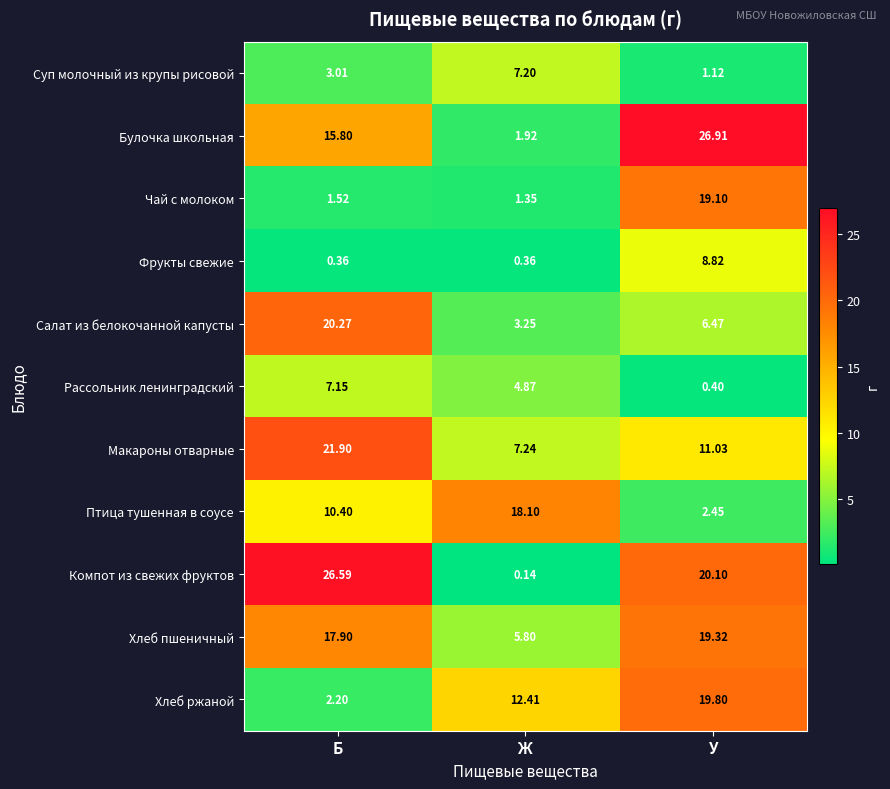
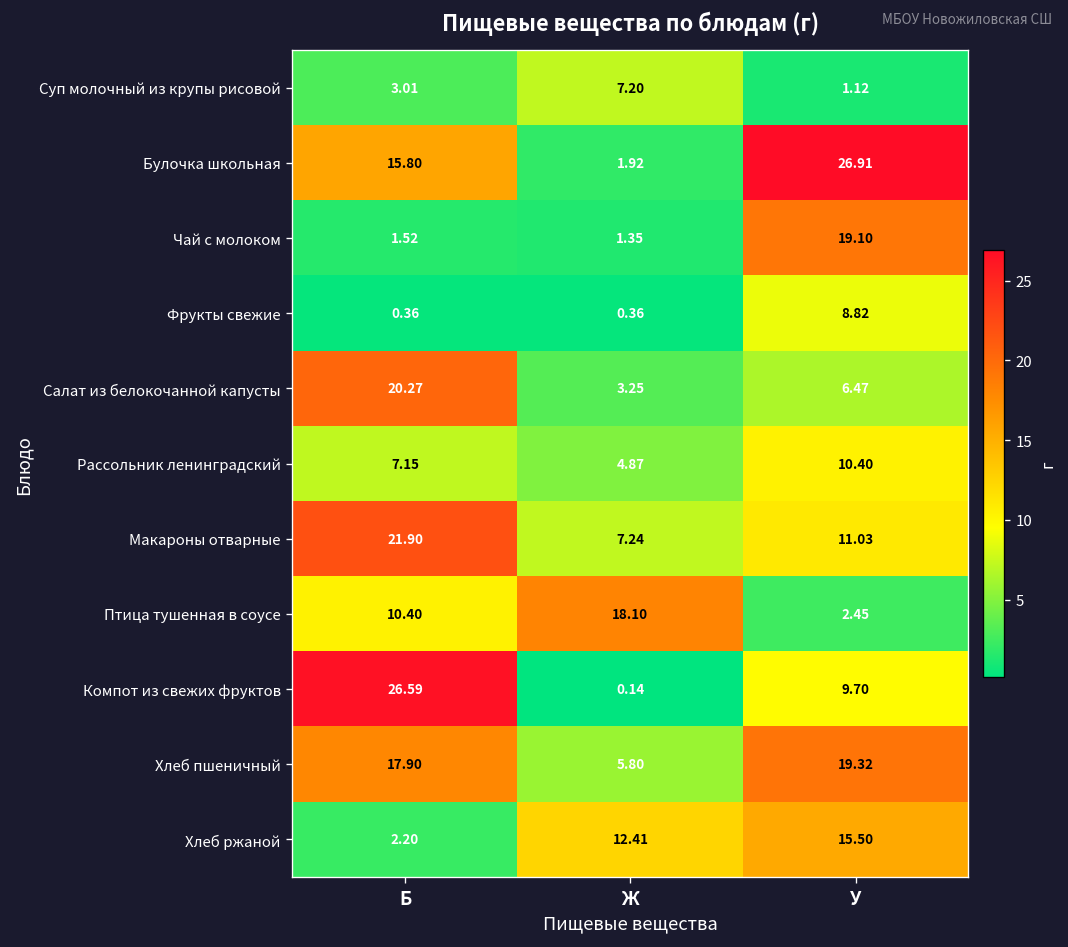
Рассольник ленинградский, У: 0.40 -> 10.40
Компот из свежих фруктов, У: 20.10 -> 9.70
Хлеб ржаной, У: 19.80 -> 15.50
